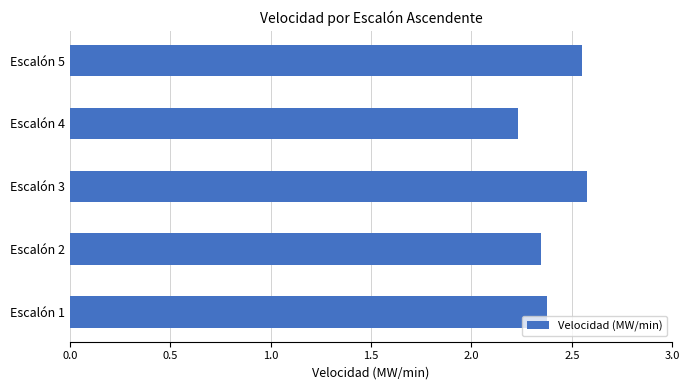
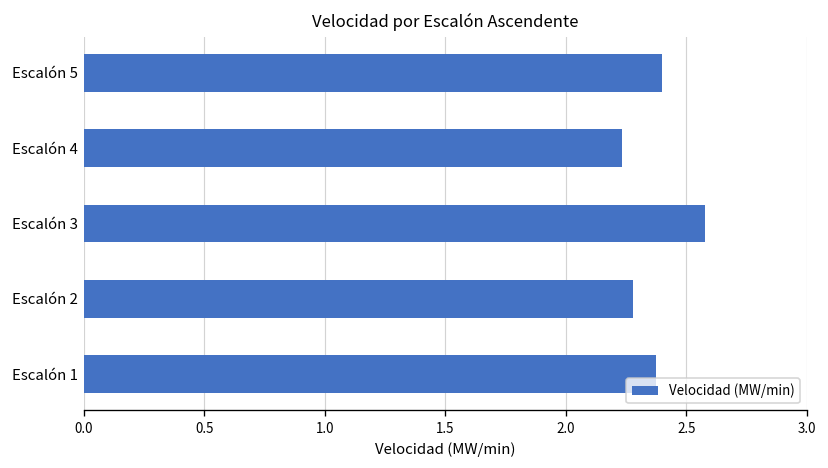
Escalón 5: 2.55 -> 2.40
Escalón 2: 2.35 -> 2.28
